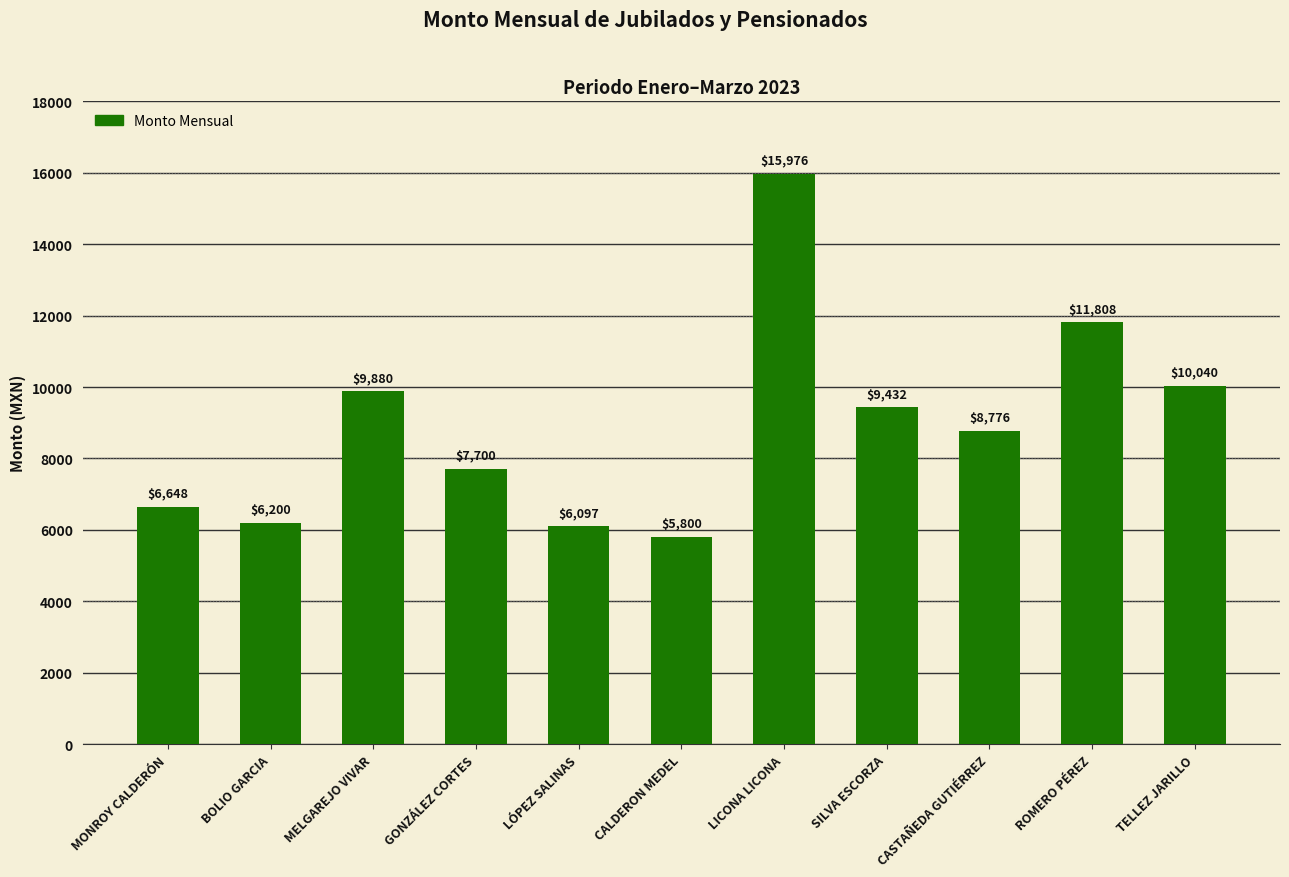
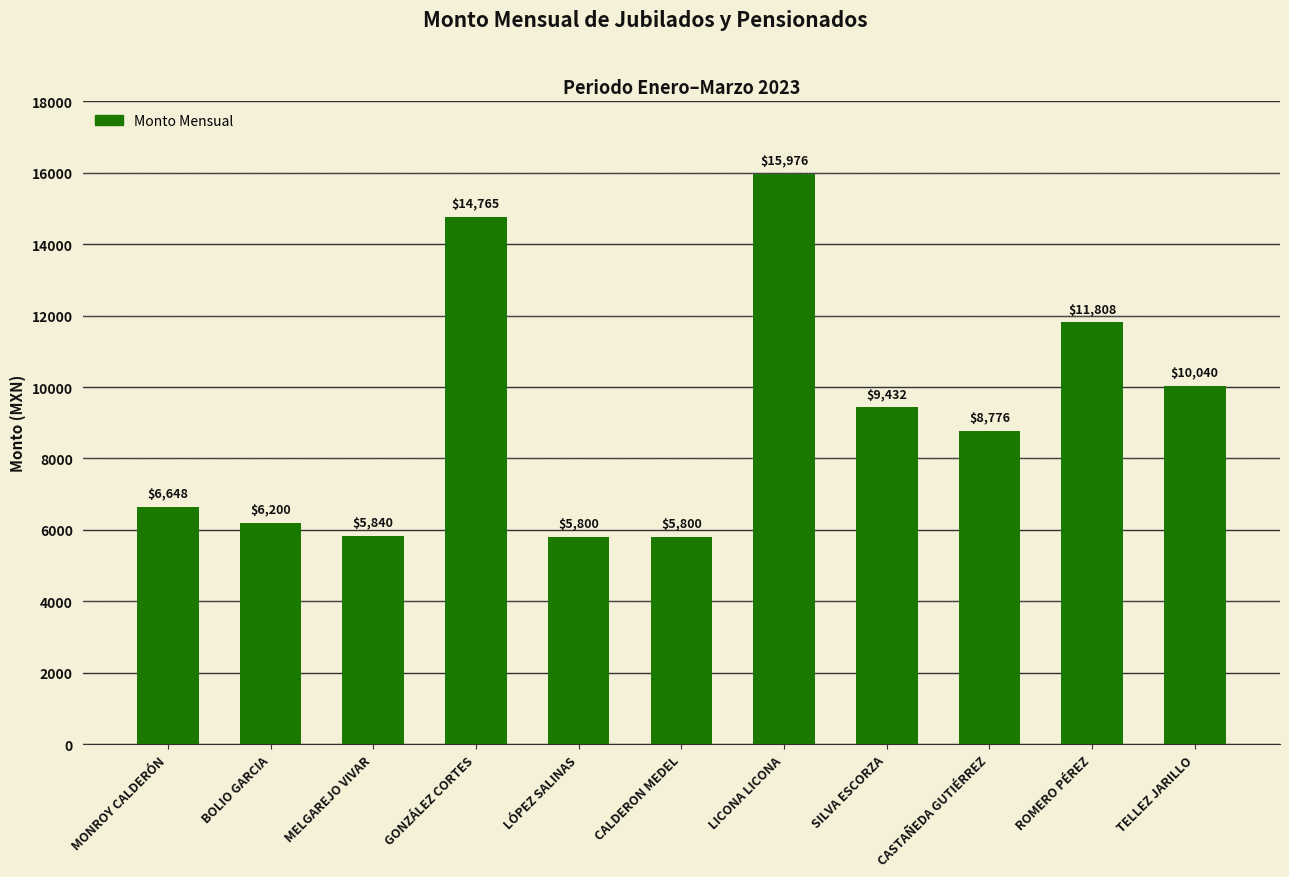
MELGAREJO VIVAR: $9,880 -> $5,840
GONZÁLEZ CORTES: $7,700 -> $14,765
LÓPEZ SALINAS: $6,097 -> $5,800
